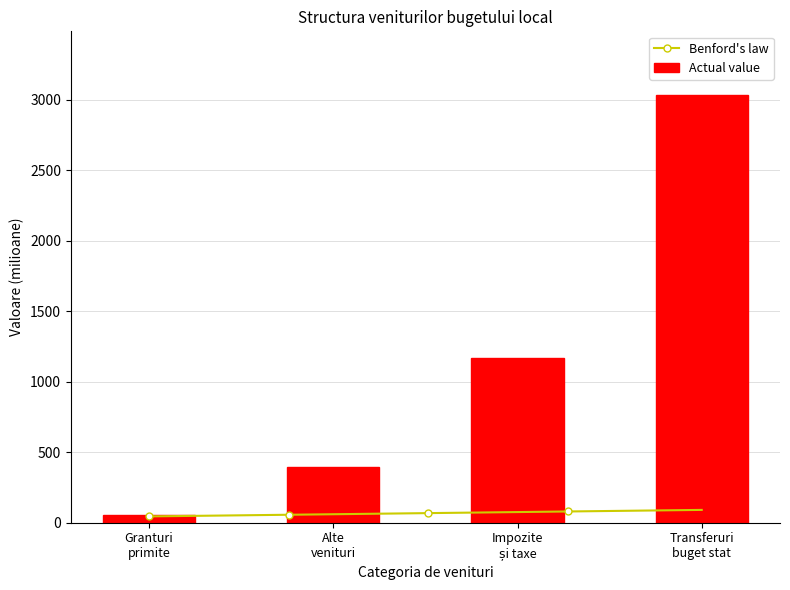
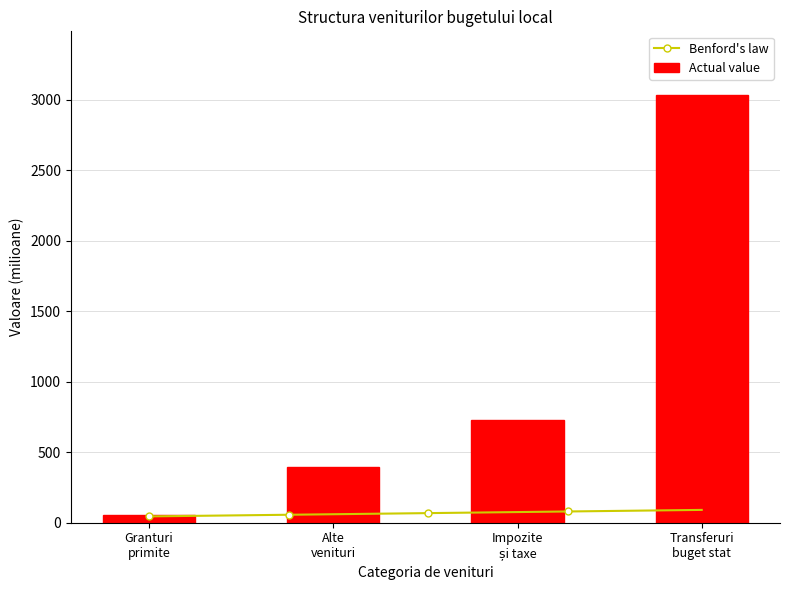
Actual value, Impozite și taxe: 1170 -> 730
